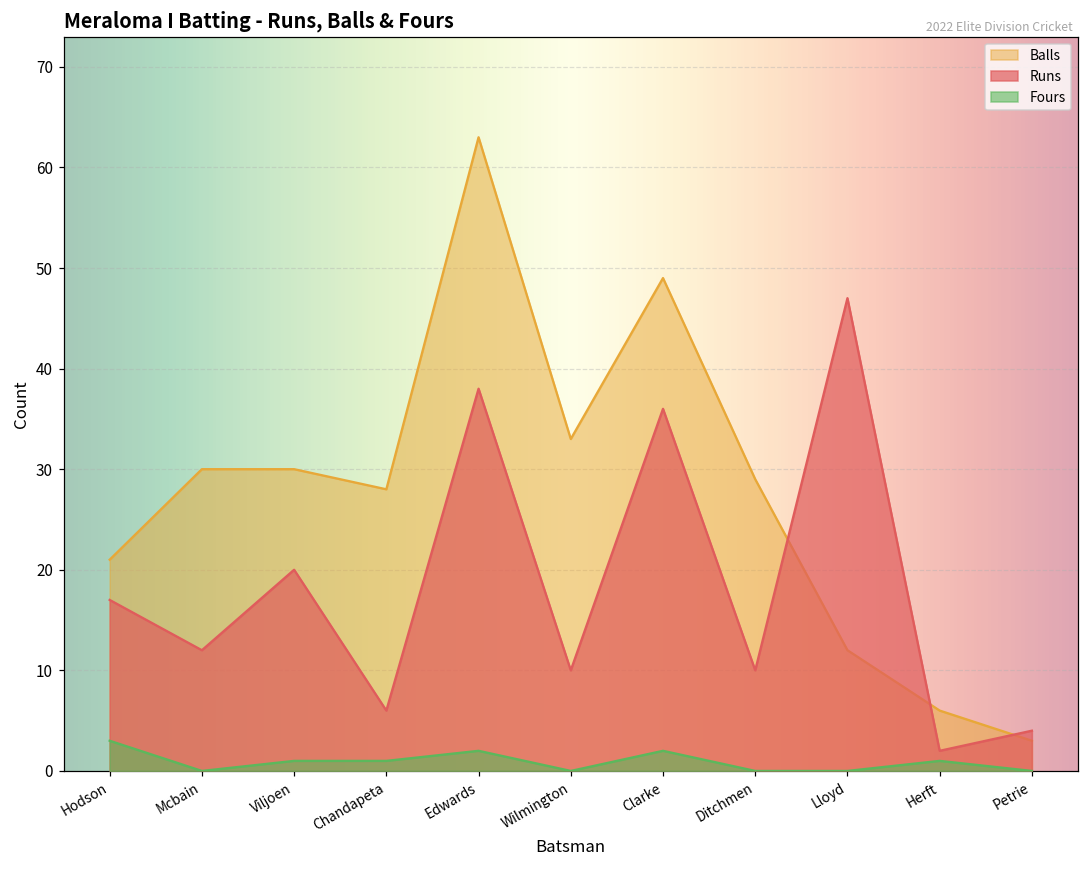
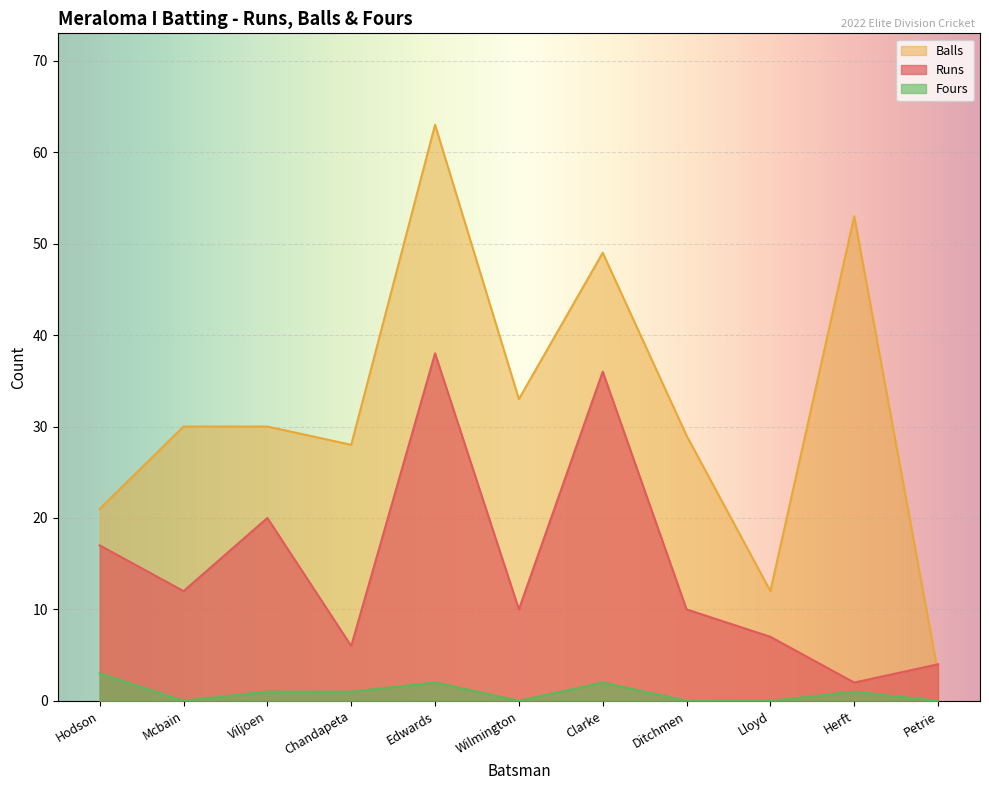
Runs, Lloyd: 47 -> 7
Balls, Herft: 6 -> 53
